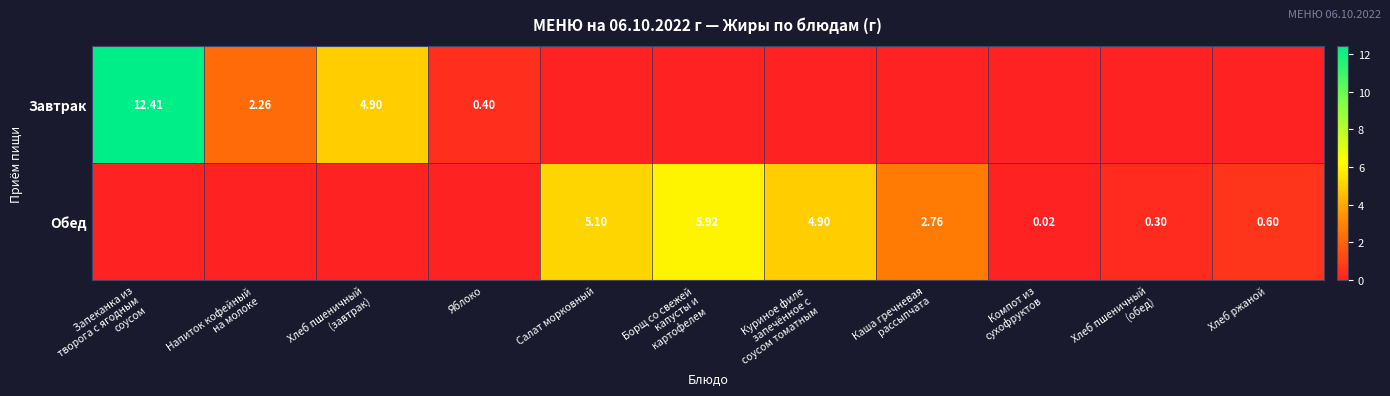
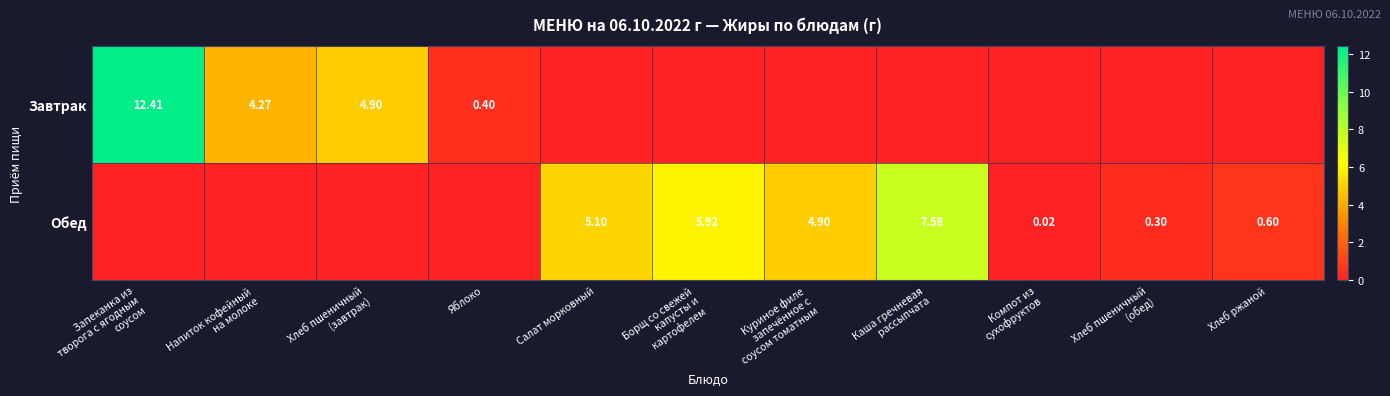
Завтрак, Напиток кофейный на молоке: 2.26 -> 4.27
Обед, Каша гречневая рассыпчата: 2.76 -> 7.58
